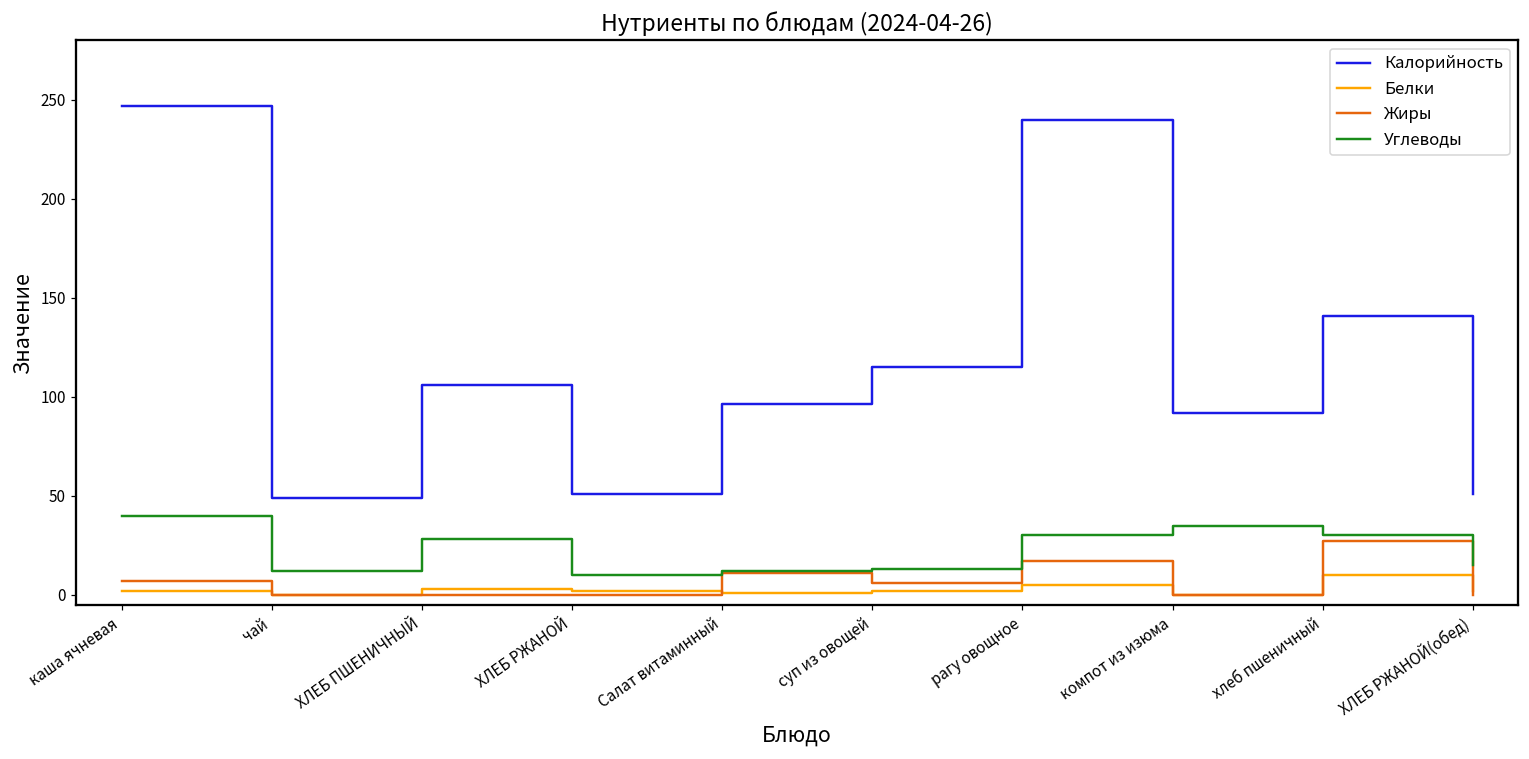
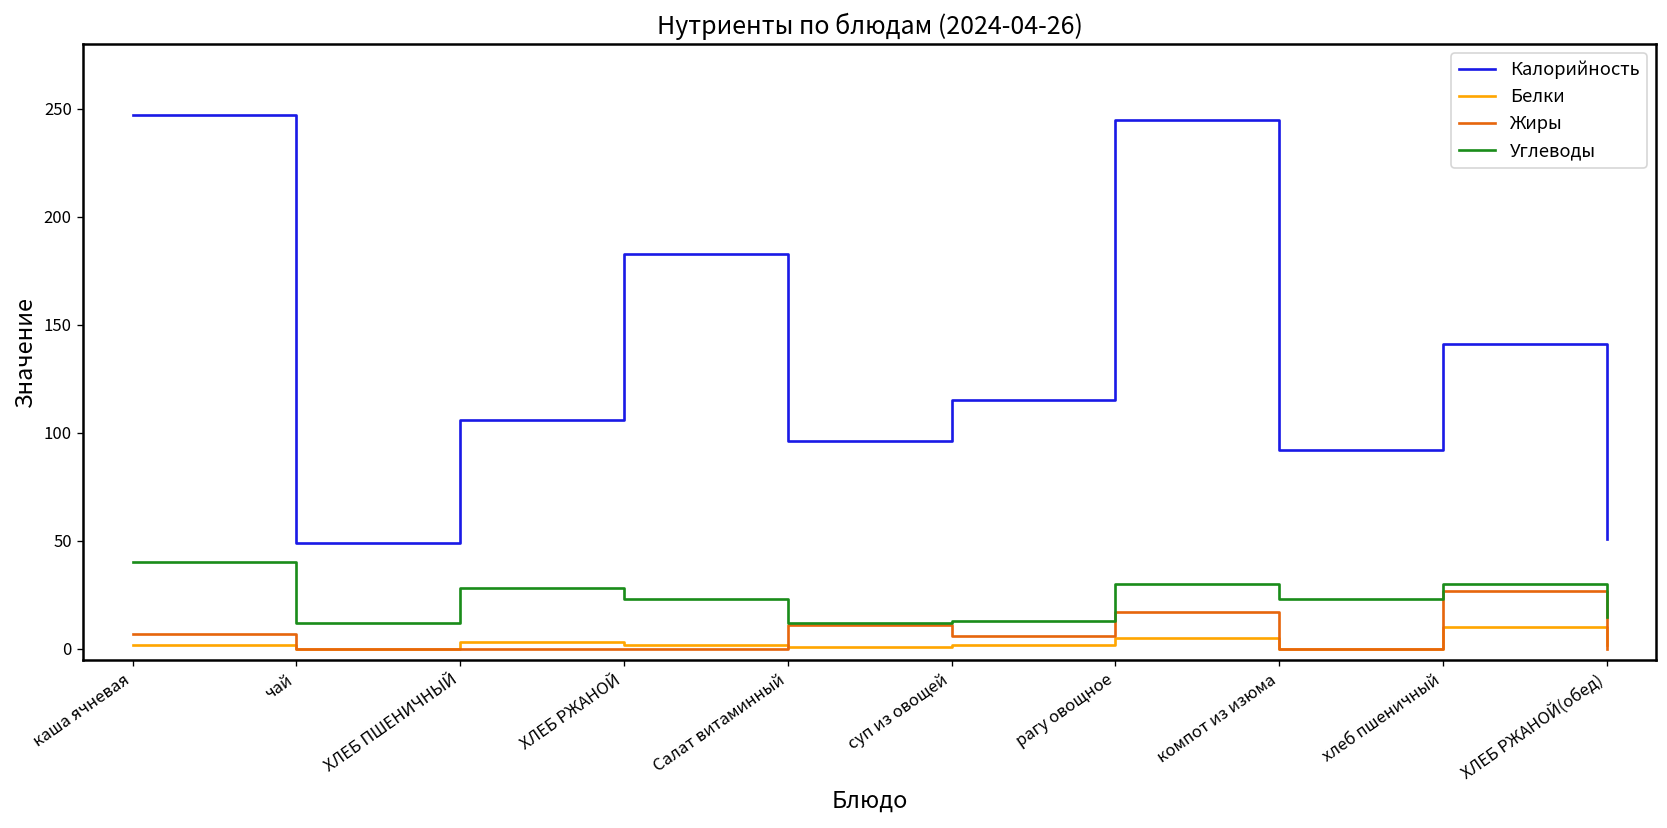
Калорийность, ХЛЕБ РЖАНОЙ: 51 -> 183
Углеводы, ХЛЕБ РЖАНОЙ: 10 -> 23
Калорийность, рагу овощное: 240 -> 245
Углеводы, компот из изюма: 35 -> 23
